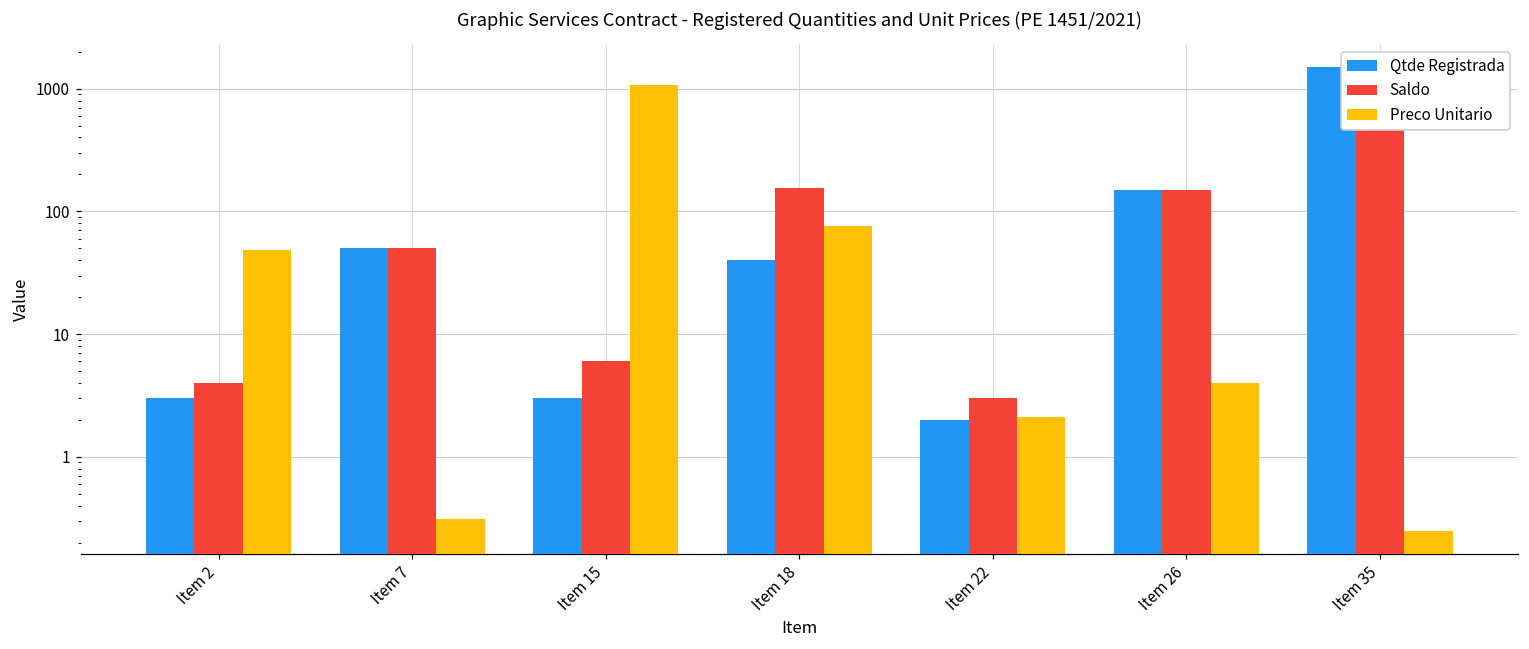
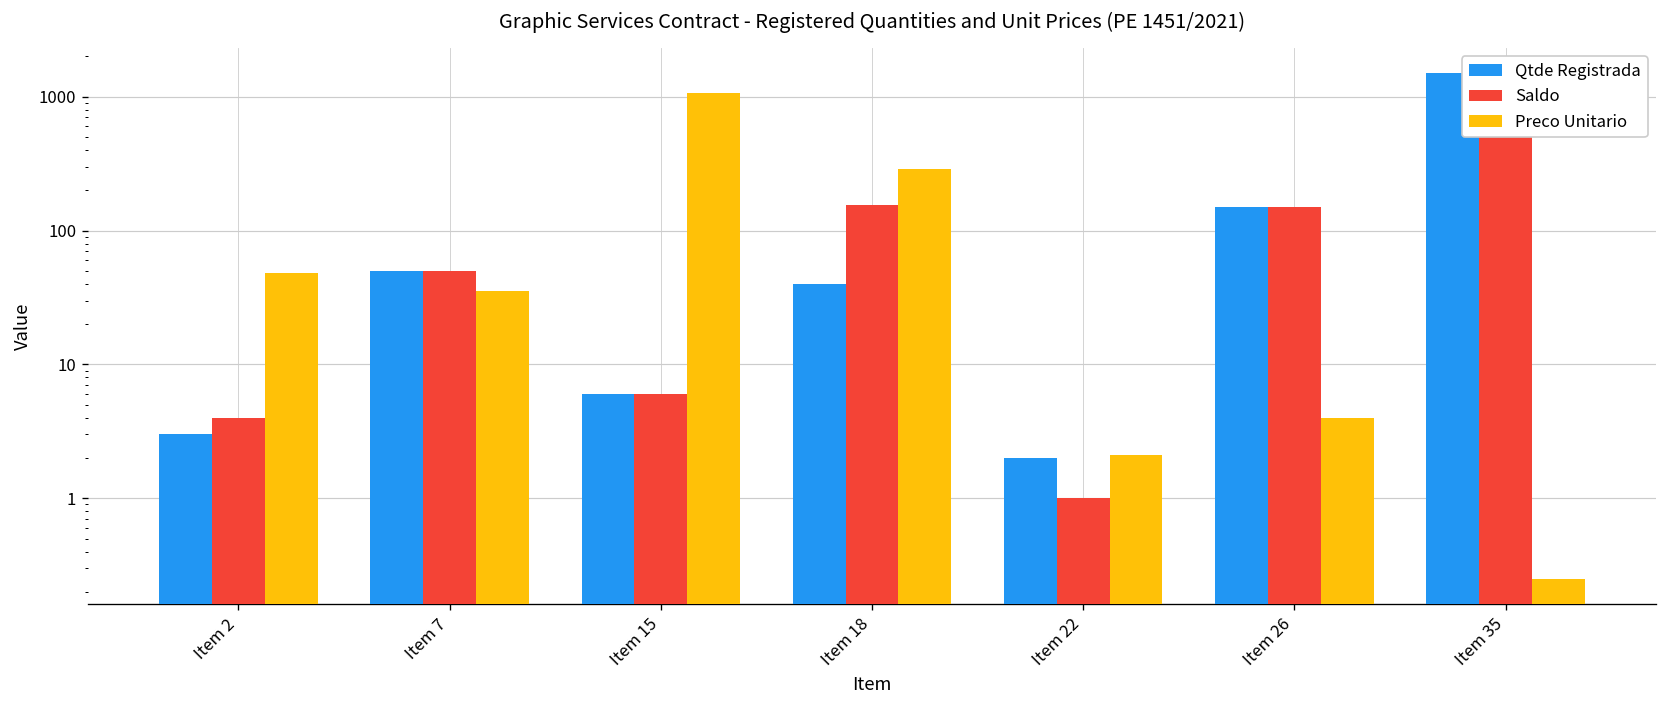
Preco Unitario, Item 7: 0.31 -> 35
Qtde Registrada, Item 15: 3 -> 6
Preco Unitario, Item 18: 80 -> 290
Saldo, Item 22: 3 -> 1
